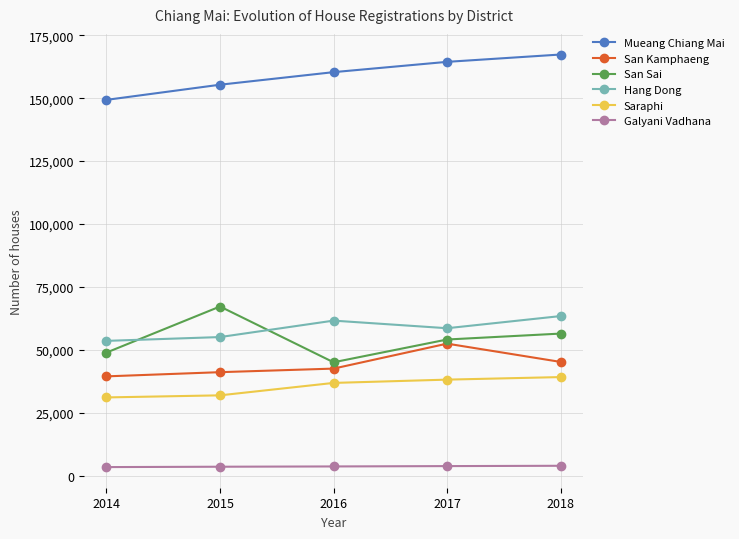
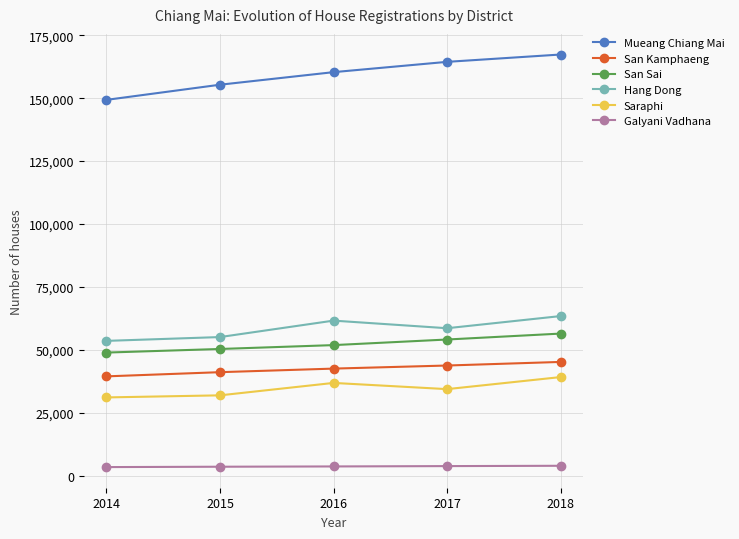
San Sai, 2015: 67,000 -> 50,000
San Sai, 2016: 45,000 -> 52,000
San Kamphaeng, 2017: 52,000 -> 44,000
Saraphi, 2017: 38,000 -> 34,000
